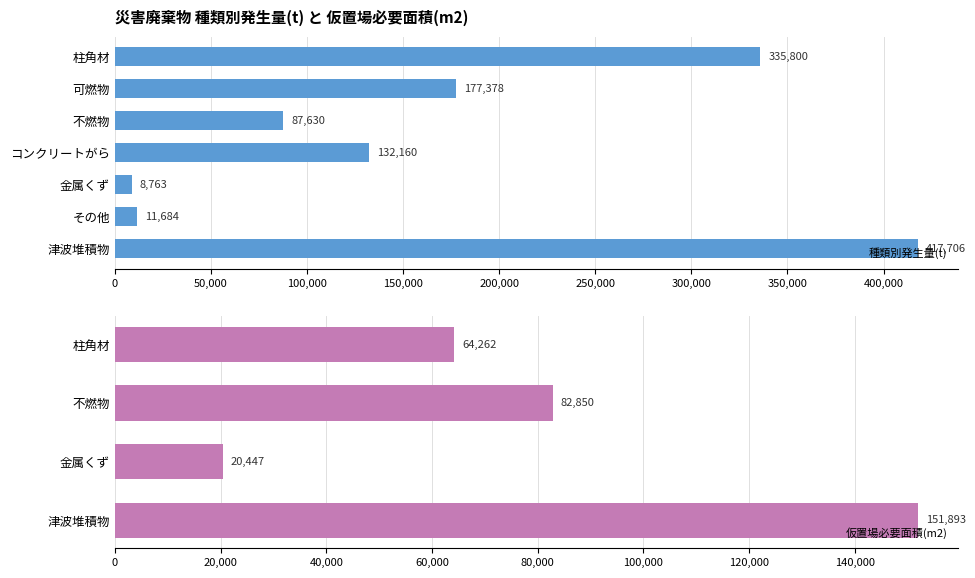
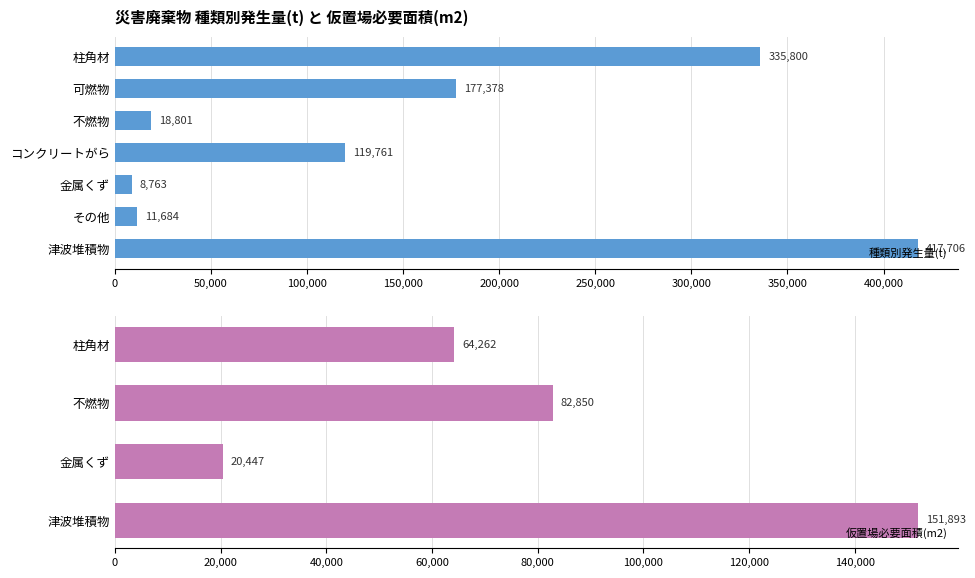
災害廃棄物 種類別発生量(t) と 仮置場必要面積(m2), 不燃物: 87,630 -> 18,801
災害廃棄物 種類別発生量(t) と 仮置場必要面積(m2), コンクリートがら: 132,160 -> 119,761
